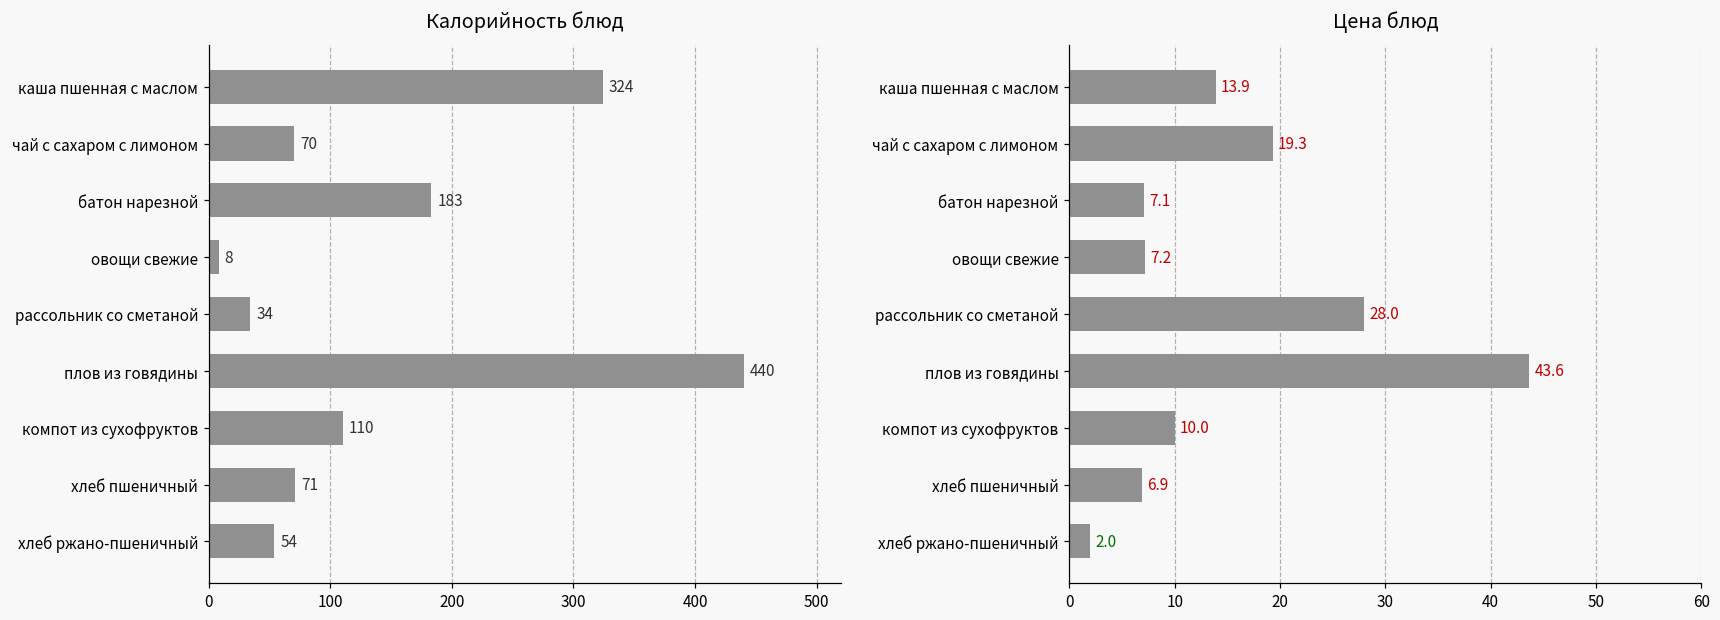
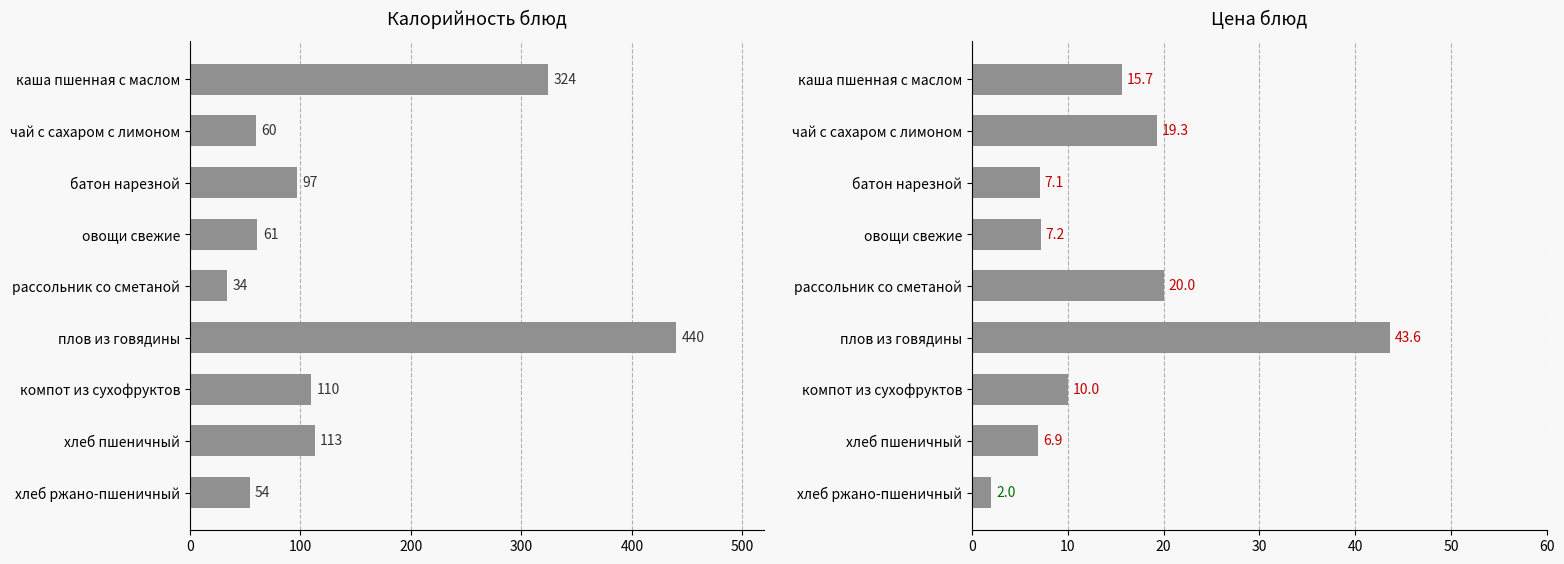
Калорийность блюд, чай с сахаром с лимоном: 70 -> 60
Калорийность блюд, батон нарезной: 183 -> 97
Калорийность блюд, овощи свежие: 8 -> 61
Калорийность блюд, хлеб пшеничный: 71 -> 113
Цена блюд, каша пшенная с маслом: 13.9 -> 15.7
Цена блюд, рассольник со сметаной: 28.0 -> 20.0
